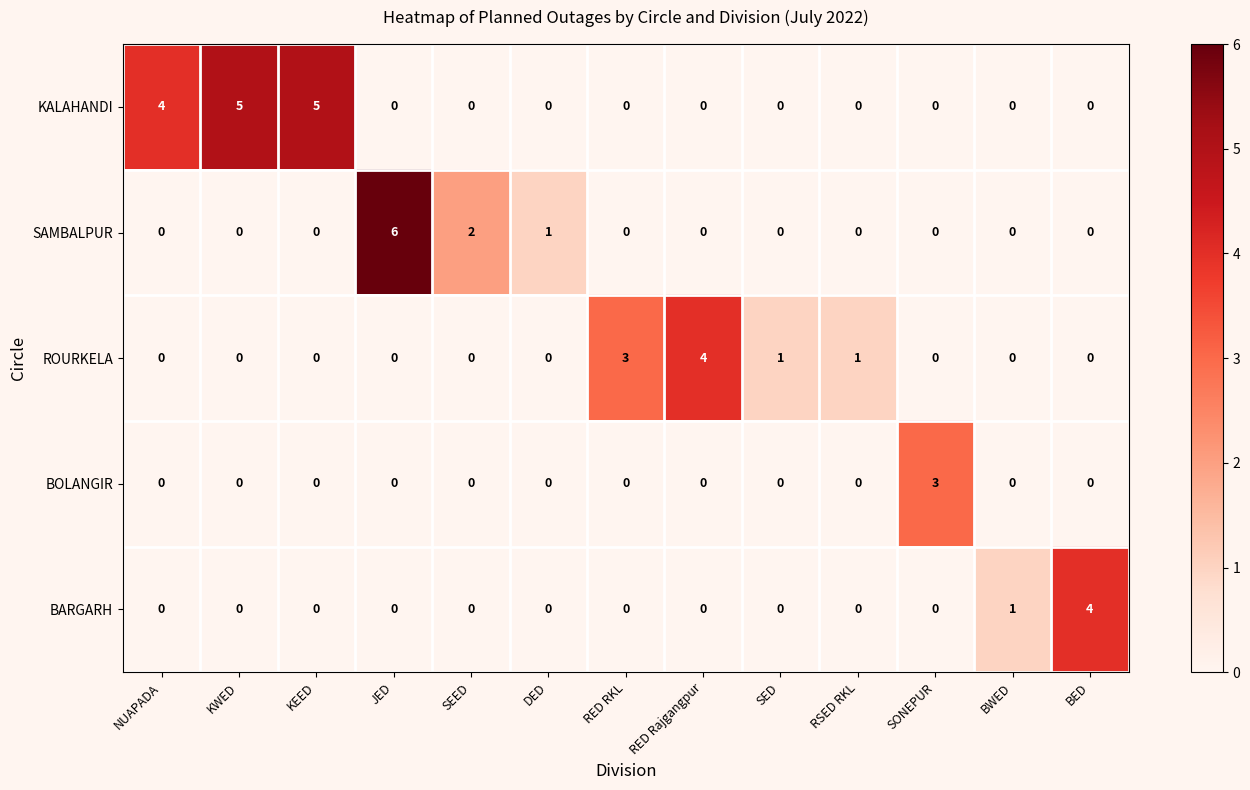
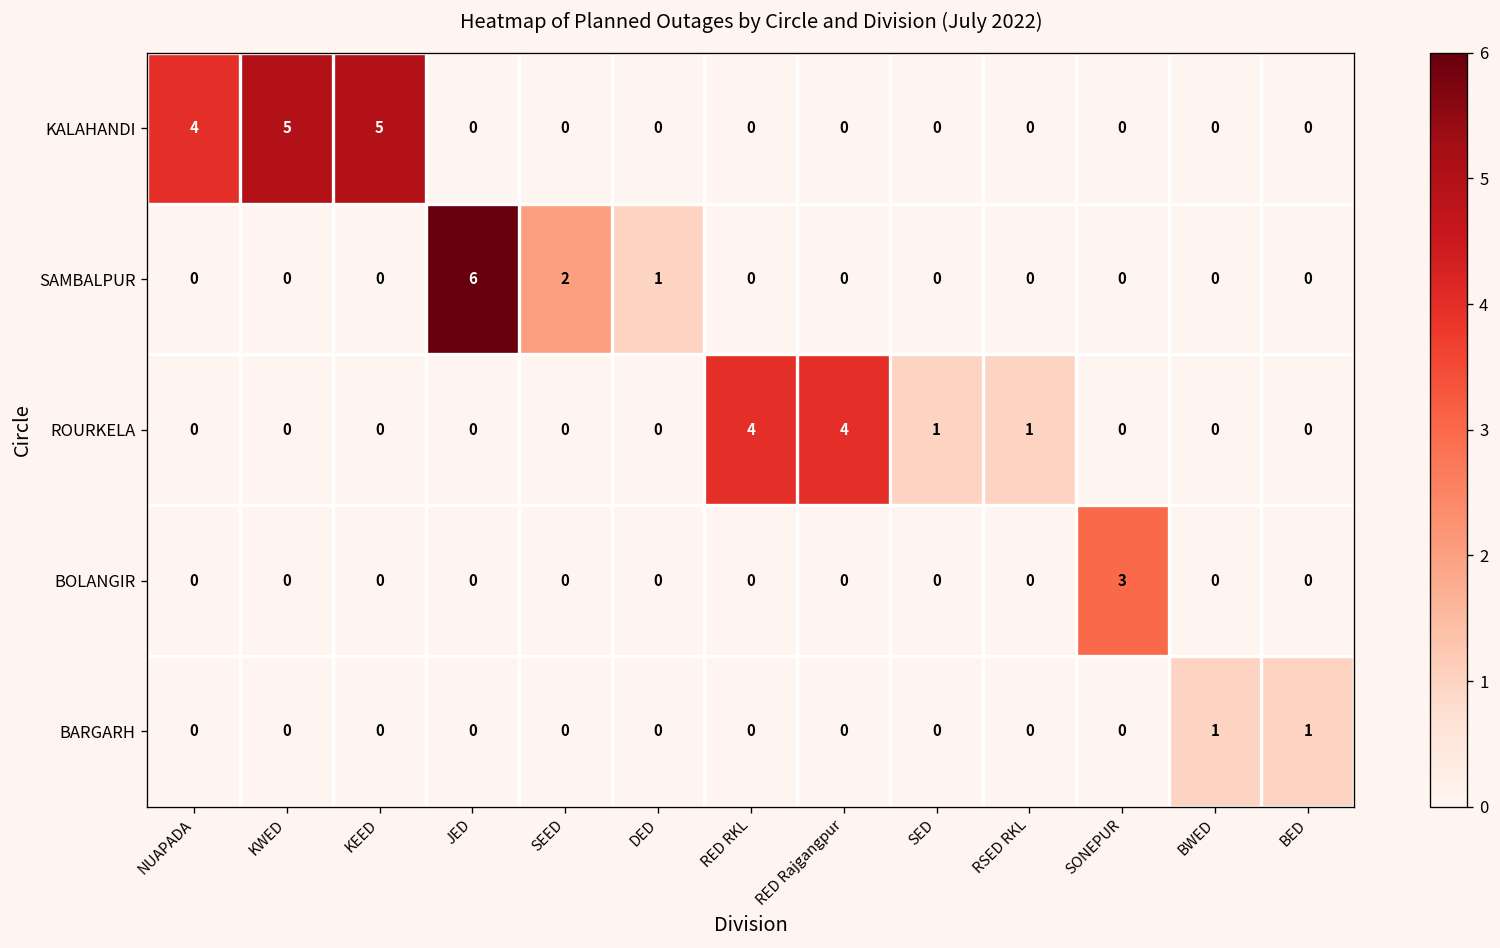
ROURKELA, RED RKL: 3 -> 4
BARGARH, BED: 4 -> 1
